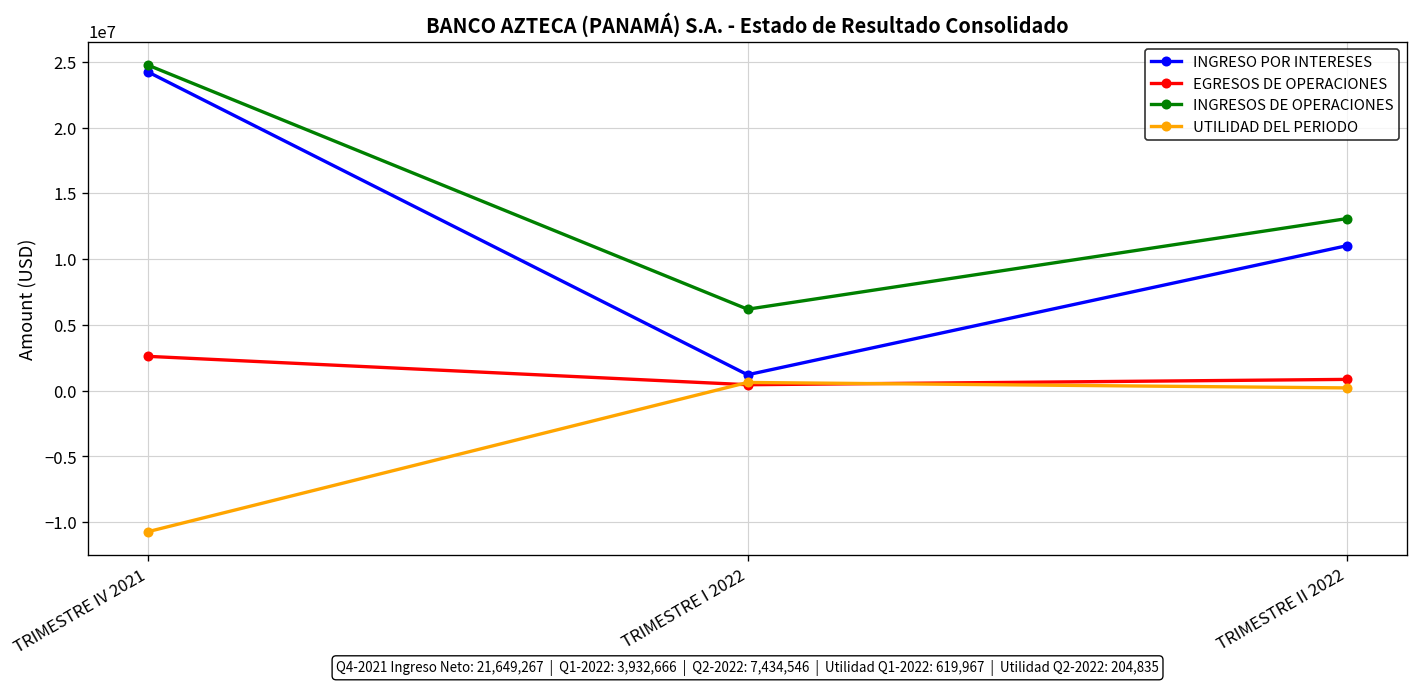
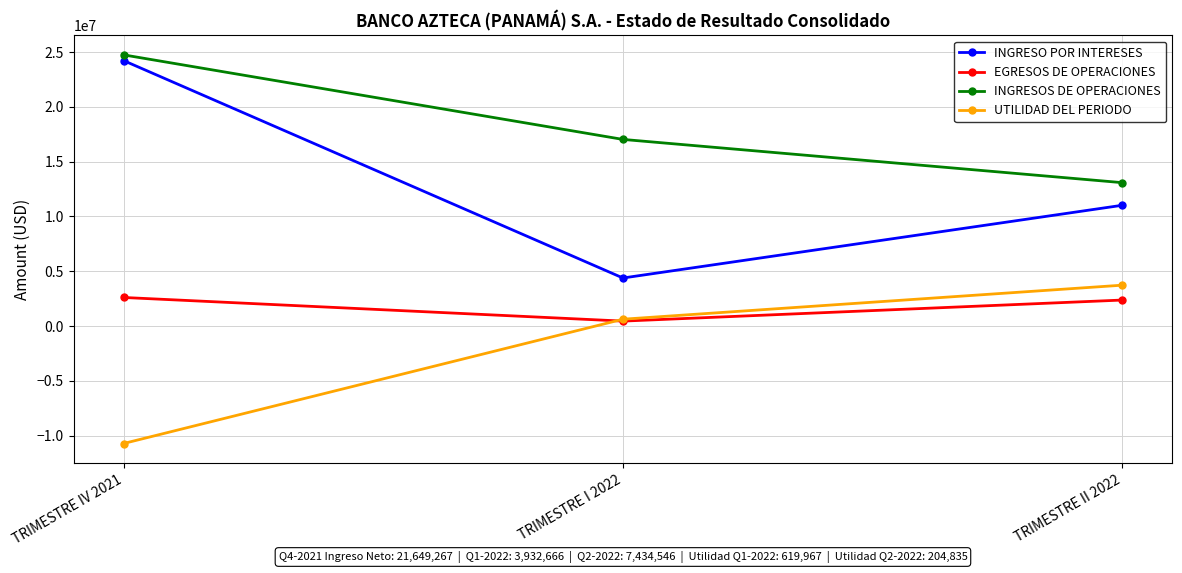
INGRESO POR INTERESES, TRIMESTRE I 2022: 1200000 -> 4400000
INGRESOS DE OPERACIONES, TRIMESTRE I 2022: 6200000 -> 17000000
EGRESOS DE OPERACIONES, TRIMESTRE II 2022: 900000 -> 2400000
UTILIDAD DEL PERIODO, TRIMESTRE II 2022: 200000 -> 3700000
